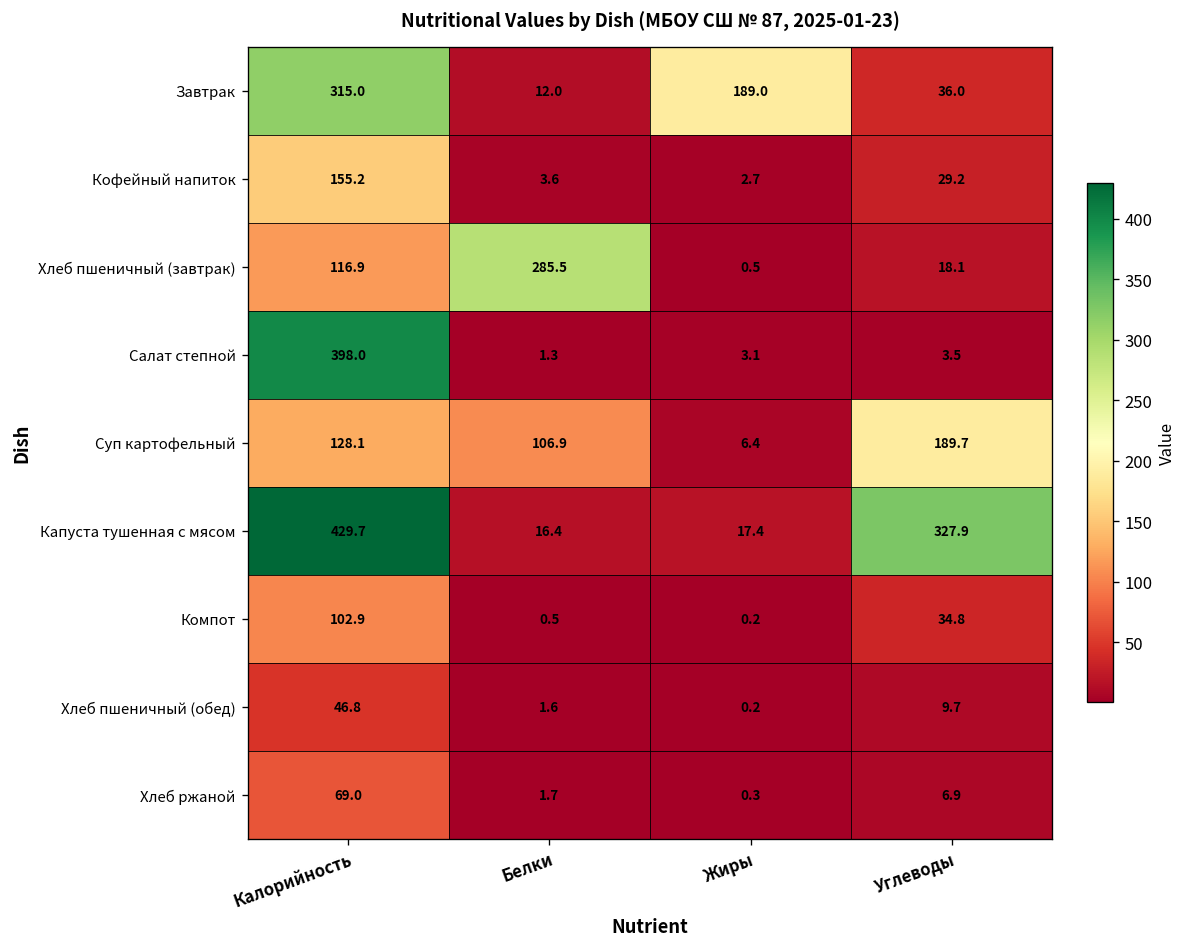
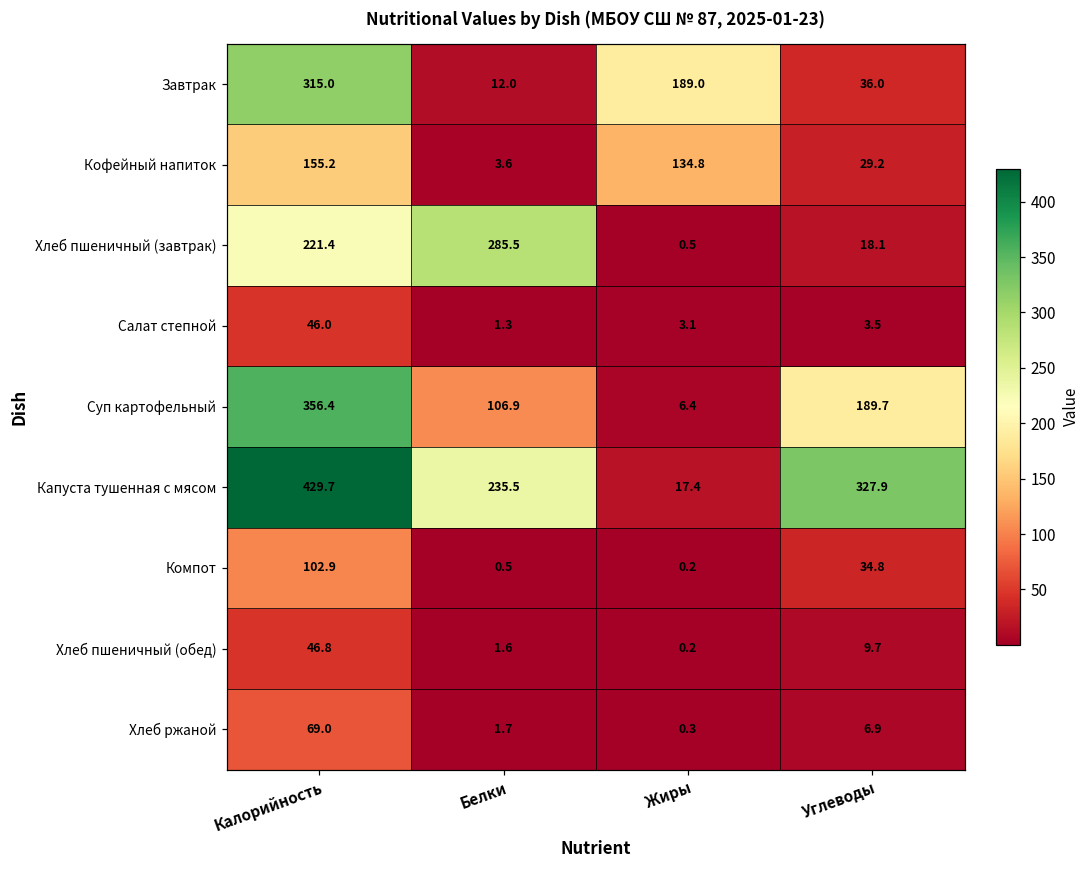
Кофейный напиток, Жиры: 2.7 -> 134.8
Хлеб пшеничный (завтрак), Калорийность: 116.9 -> 221.4
Салат степной, Калорийность: 398.0 -> 46.0
Суп картофельный, Калорийность: 128.1 -> 356.4
Капуста тушенная с мясом, Белки: 16.4 -> 235.5
